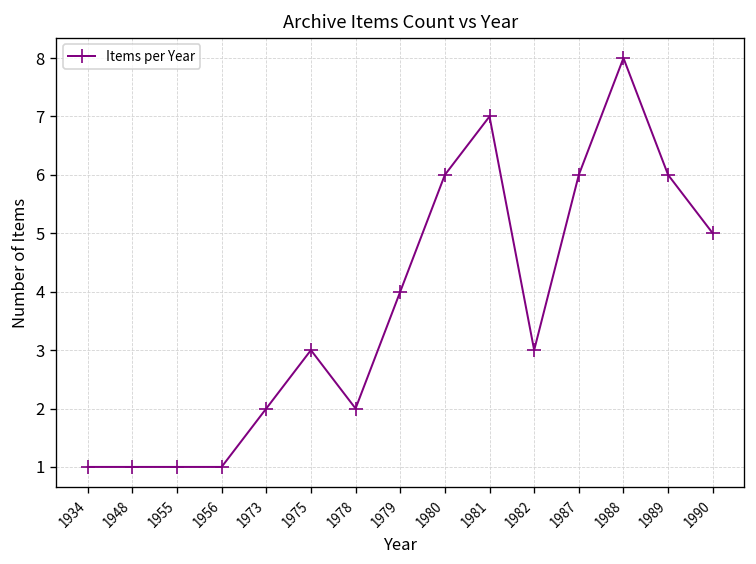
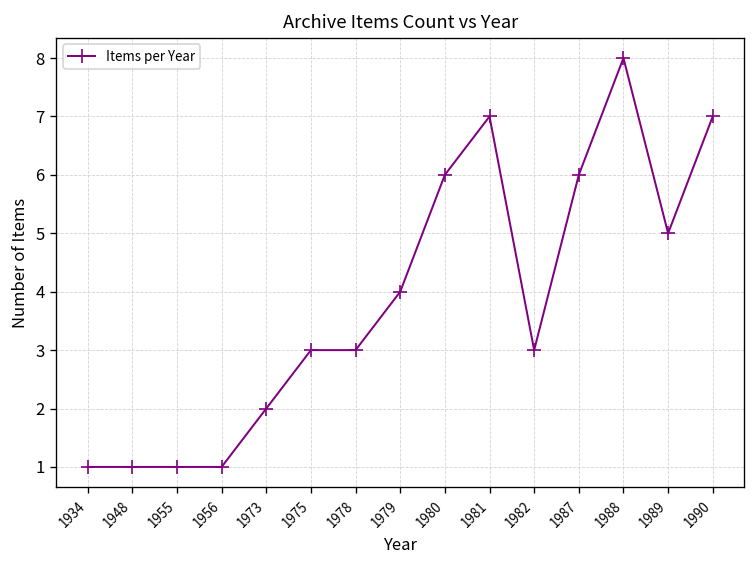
1978: 2 -> 3
1989: 6 -> 5
1990: 5 -> 7
